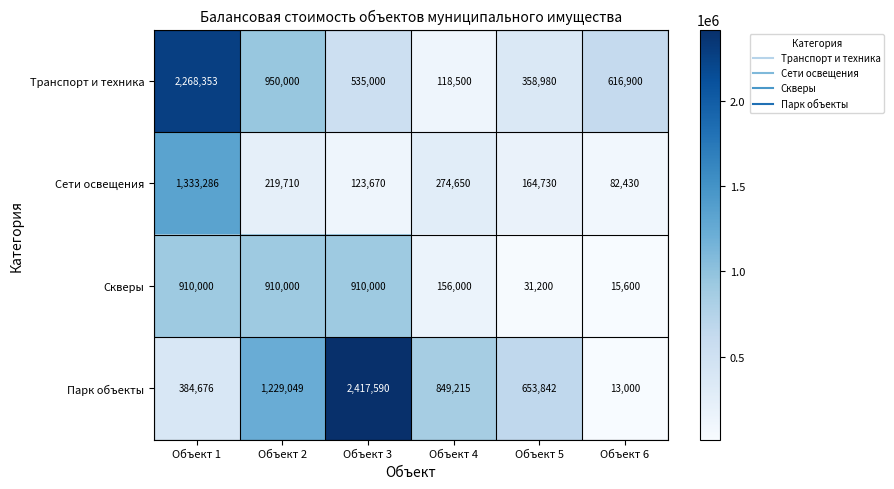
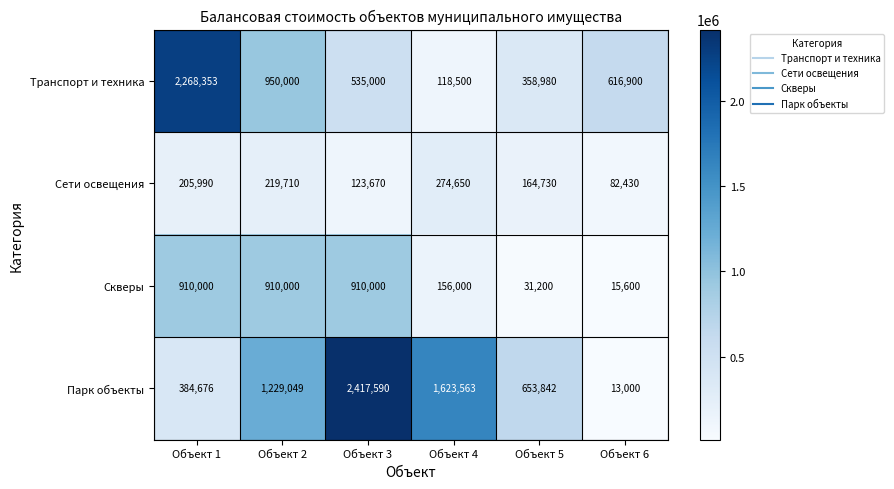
Сети освещения, Объект 1: 1,333,286 -> 205,990
Парк объекты, Объект 4: 849,215 -> 1,623,563
